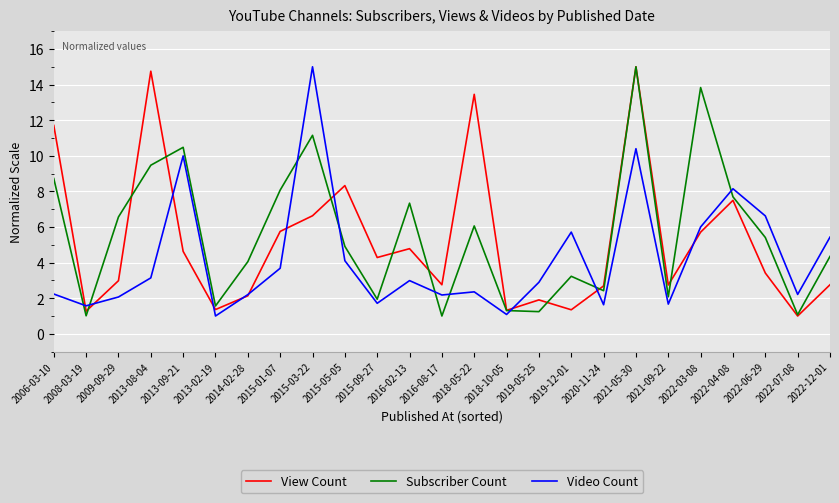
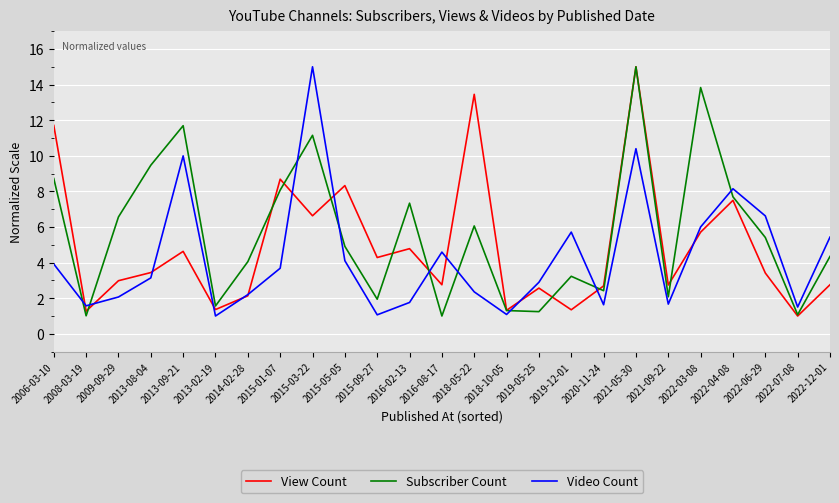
Video Count, 2006-03-10: 2.2 -> 3.9
View Count, 2013-08-04: 14.8 -> 3.4
Subscriber Count, 2013-09-21: 10.5 -> 11.7
View Count, 2015-01-07: 5.8 -> 8.7
Video Count, 2015-09-27: 1.7 -> 1.1
Video Count, 2016-02-13: 3.0 -> 1.8
Video Count, 2016-08-17: 2.2 -> 4.6
View Count, 2019-05-25: 1.9 -> 2.6
Video Count, 2022-07-08: 2.2 -> 1.5
